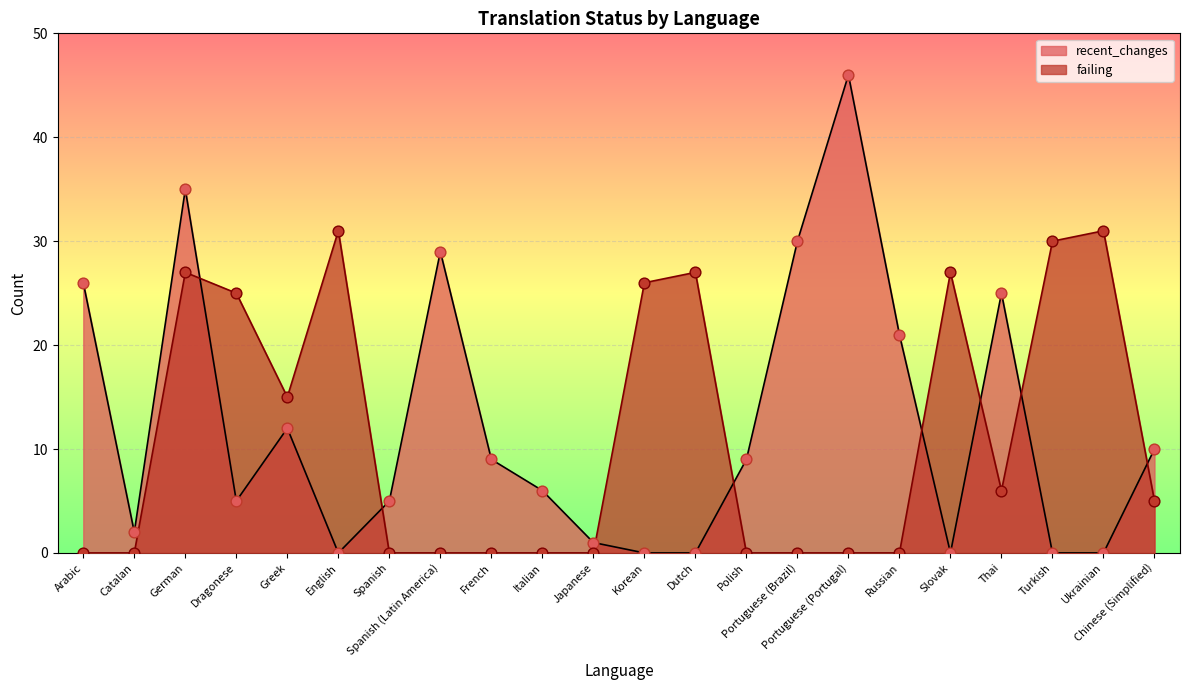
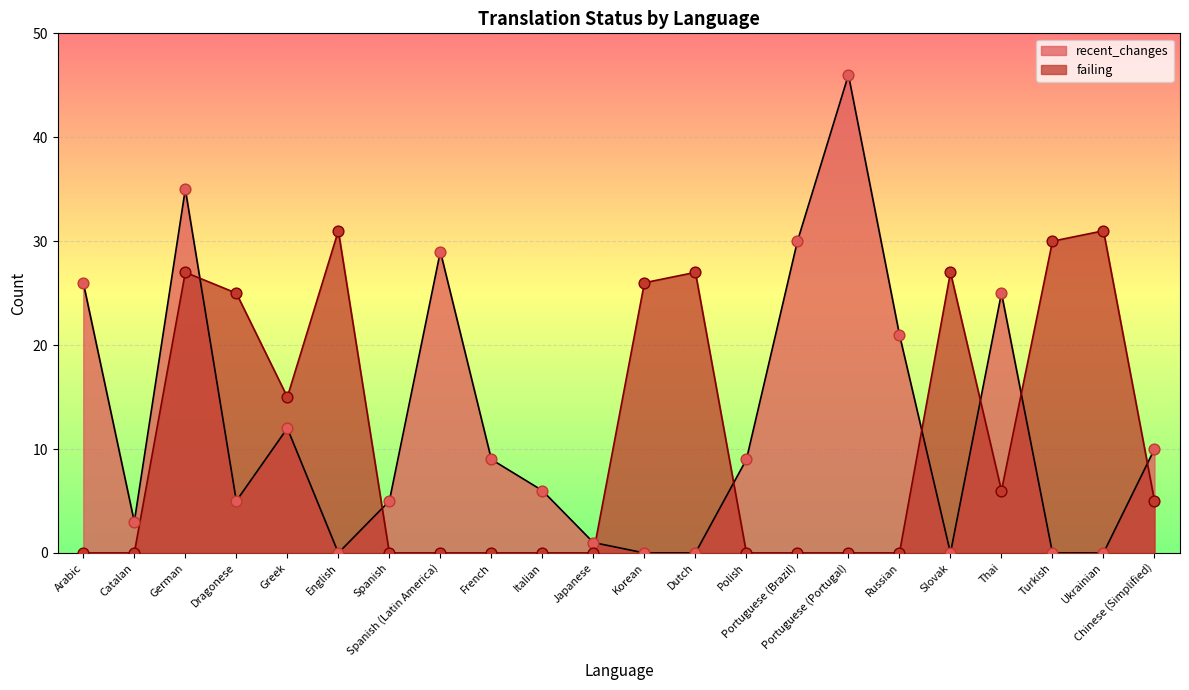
recent_changes, Catalan: 2 -> 3
